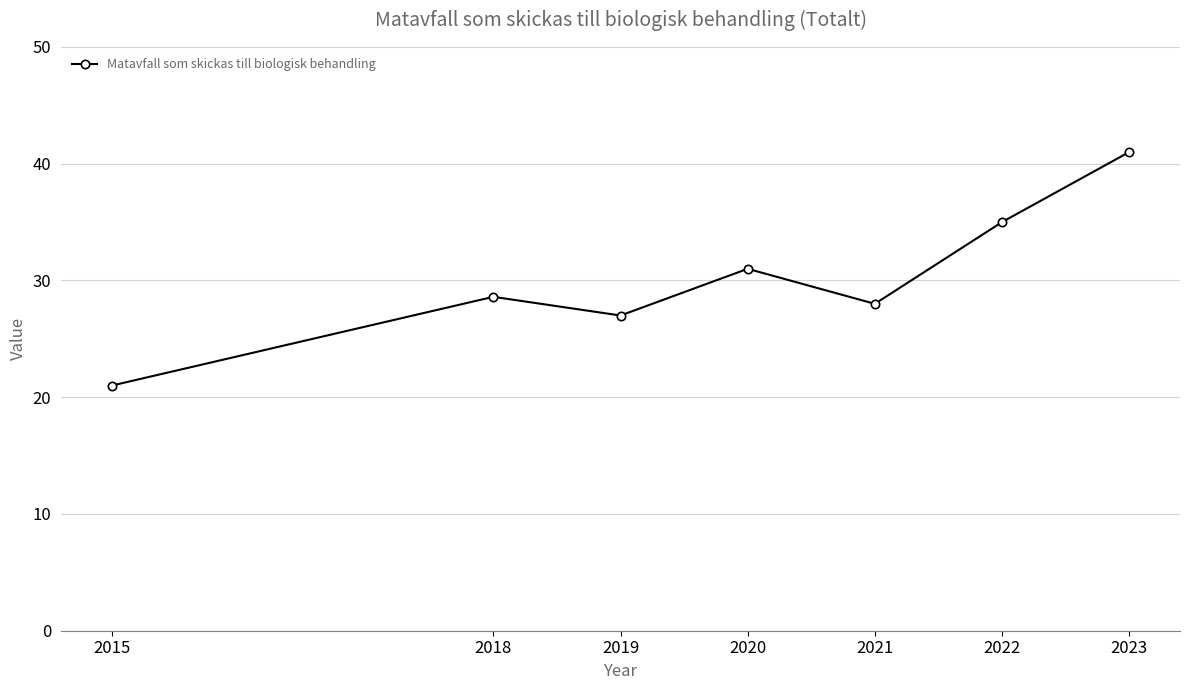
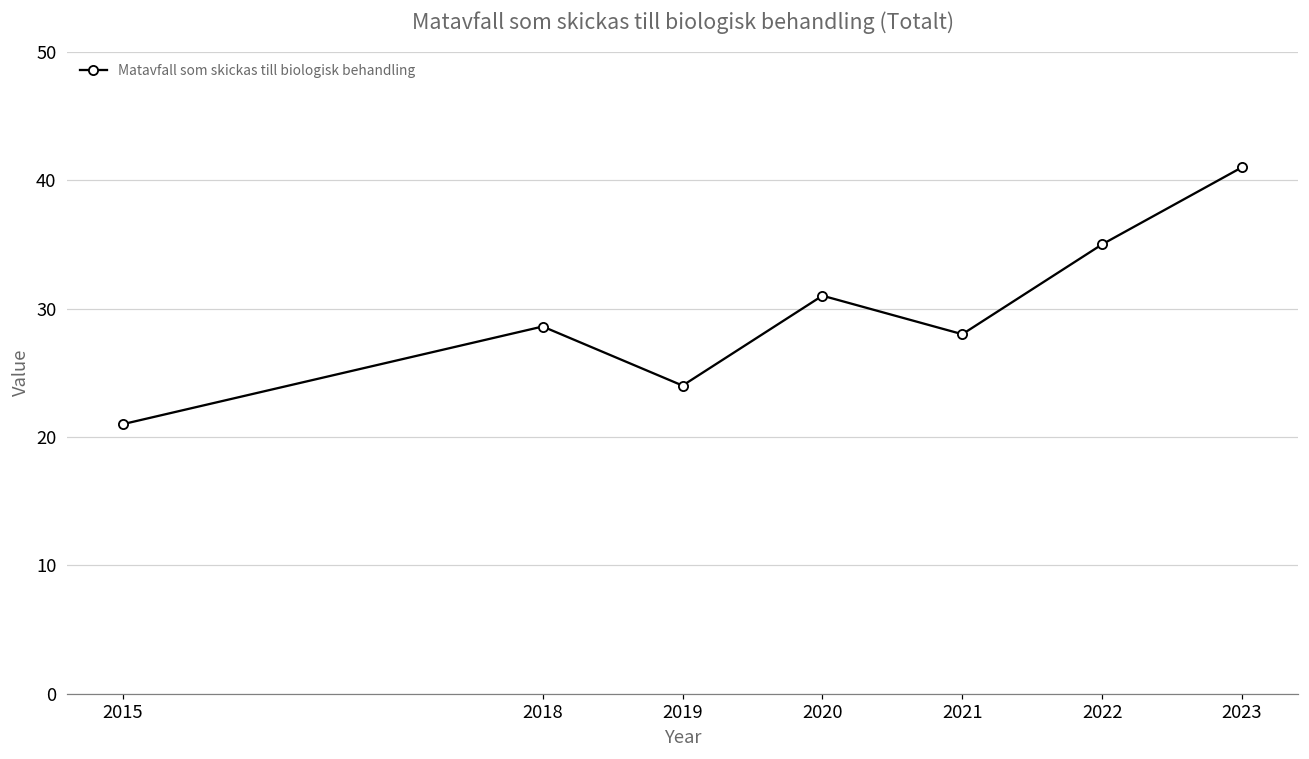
2019: 27 -> 24
